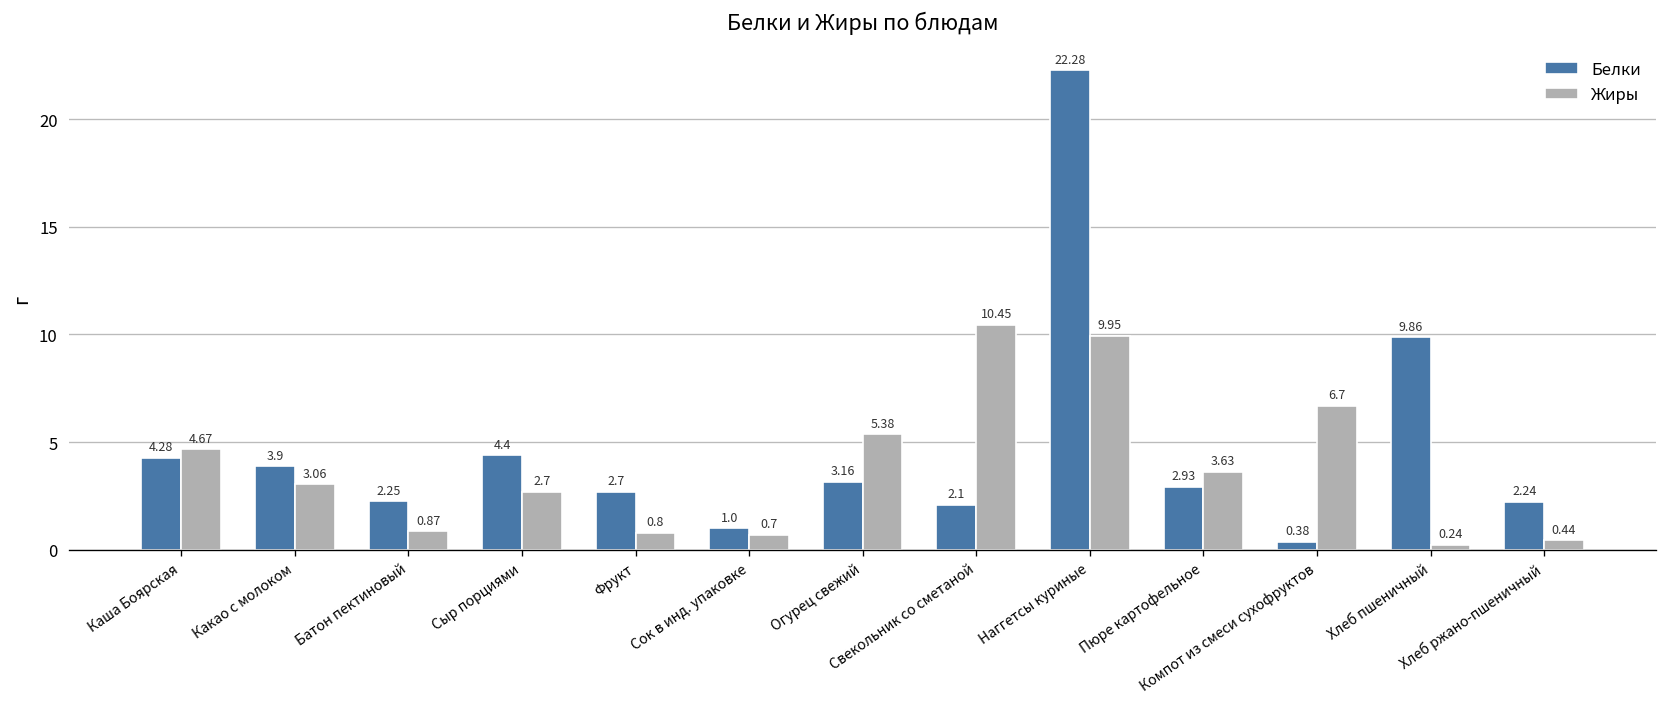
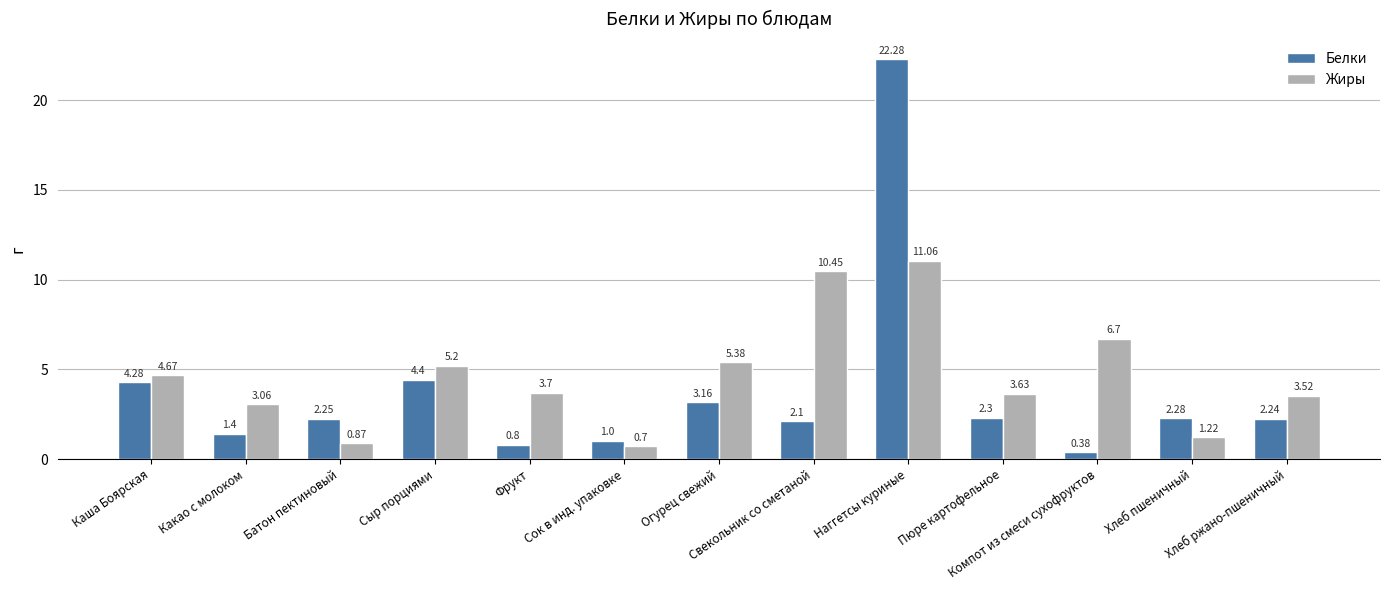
Белки, Какао с молоком: 3.9 -> 1.4
Жиры, Сыр порциями: 2.7 -> 5.2
Белки, Фрукт: 2.7 -> 0.8
Жиры, Фрукт: 0.8 -> 3.7
Жиры, Наггетсы куриные: 9.95 -> 11.06
Белки, Пюре картофельное: 2.93 -> 2.3
Белки, Хлеб пшеничный: 9.86 -> 2.28
Жиры, Хлеб пшеничный: 0.24 -> 1.22
Жиры, Хлеб ржано-пшеничный: 0.44 -> 3.52
